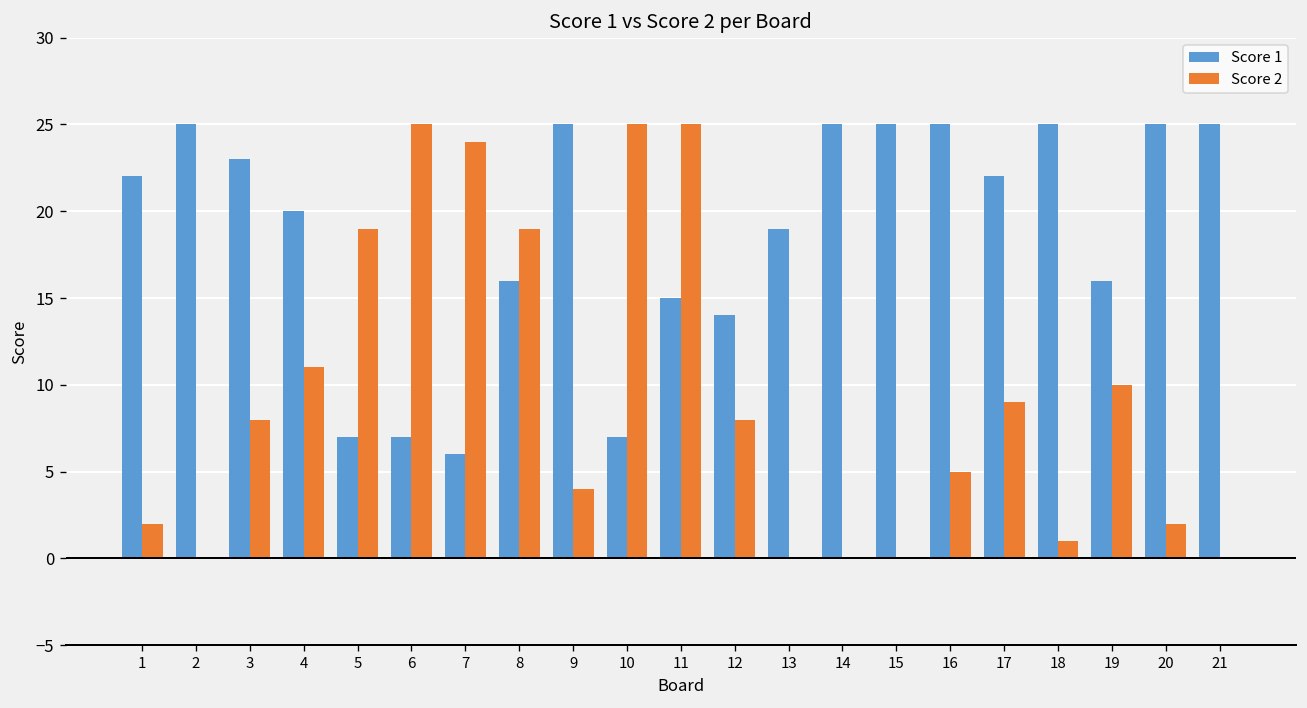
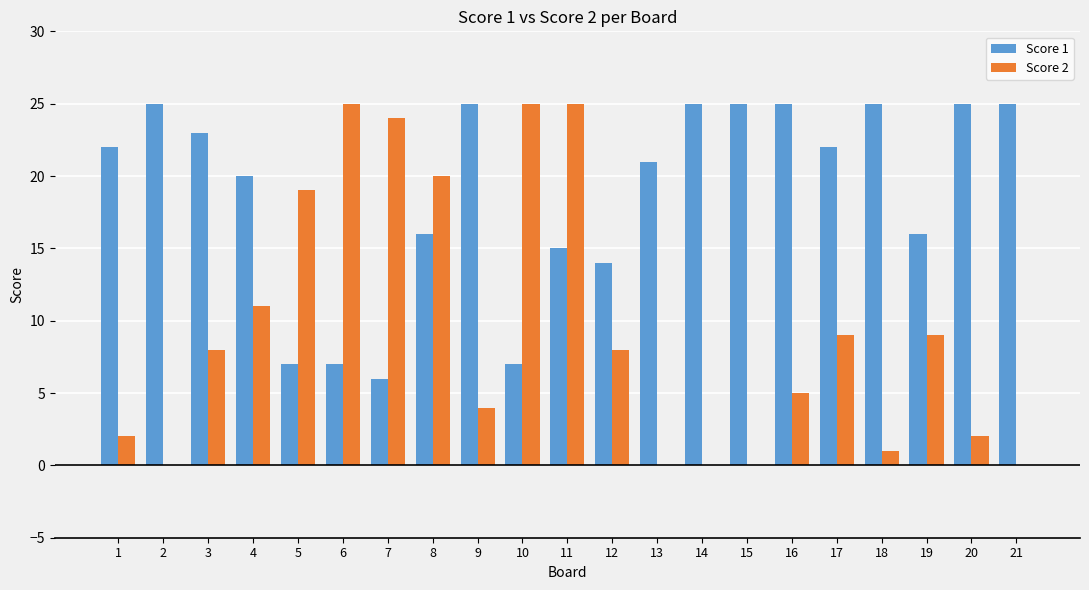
Score 2, 8: 19 -> 20
Score 1, 13: 19 -> 21
Score 2, 19: 10 -> 9
